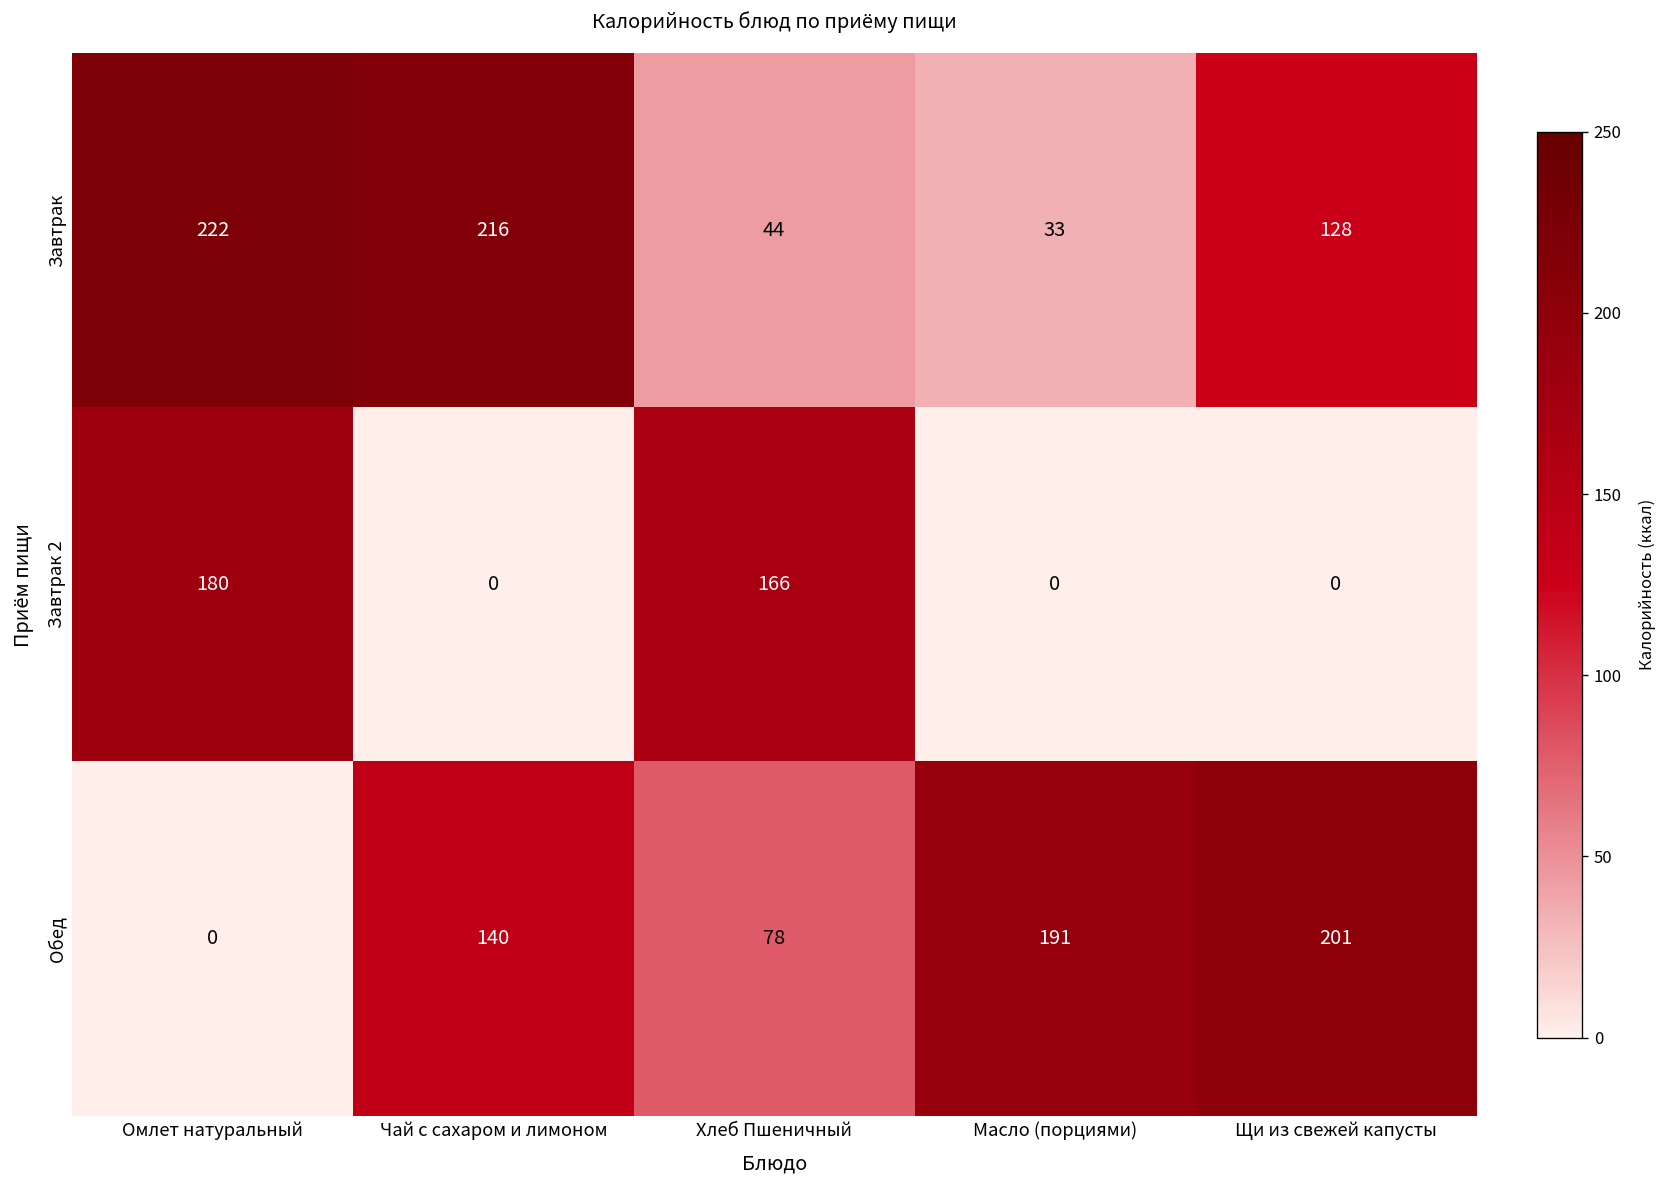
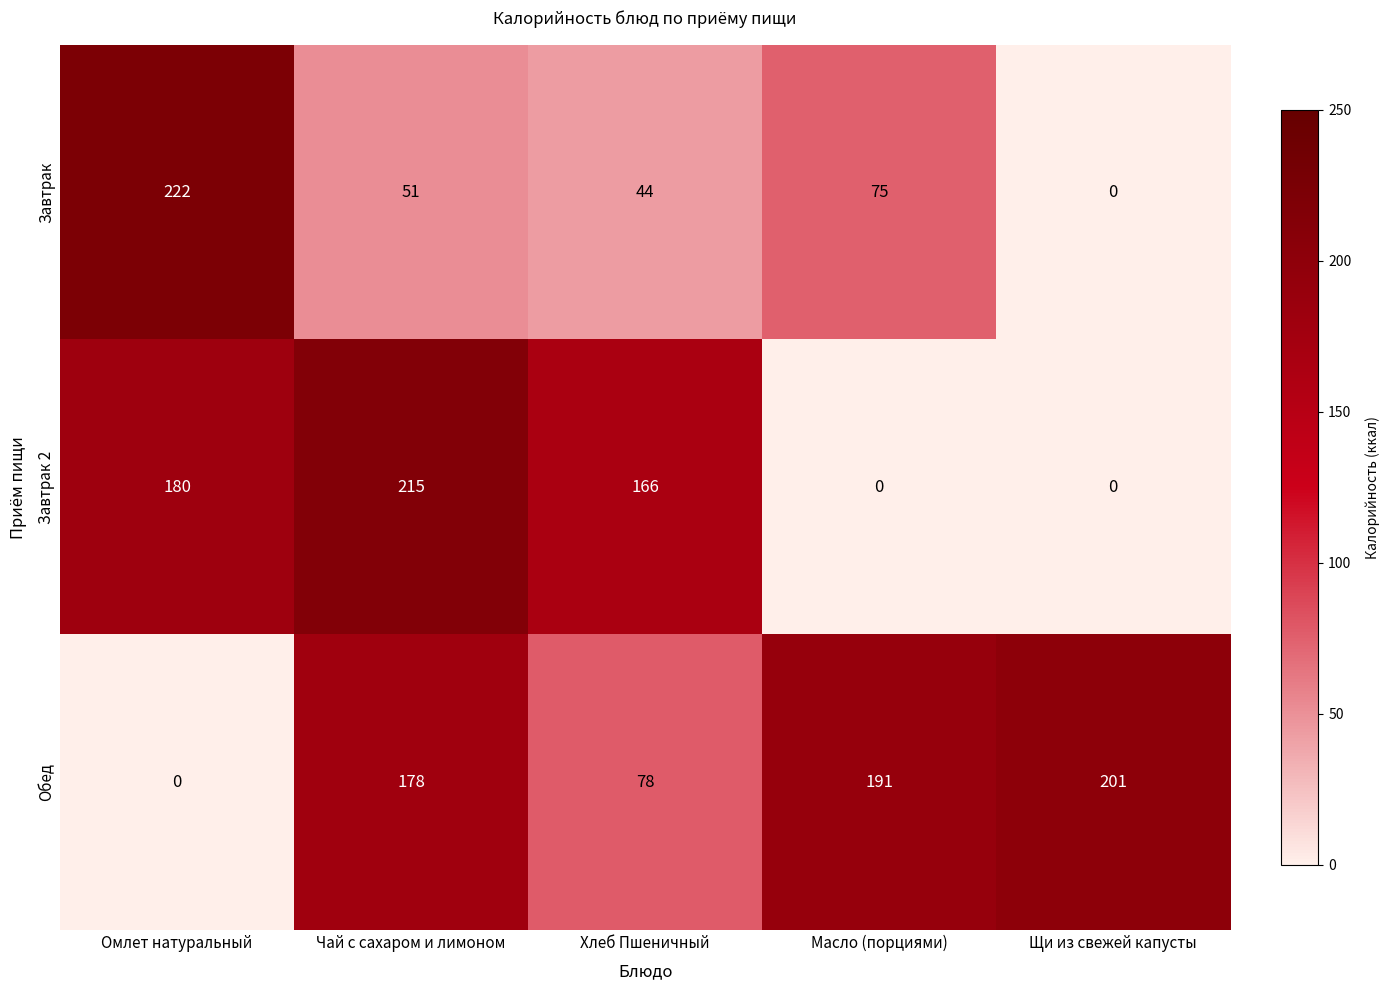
Завтрак, Чай с сахаром и лимоном: 216 -> 51
Завтрак, Масло (порциями): 33 -> 75
Завтрак, Щи из свежей капусты: 128 -> 0
Завтрак 2, Чай с сахаром и лимоном: 0 -> 215
Обед, Чай с сахаром и лимоном: 140 -> 178
